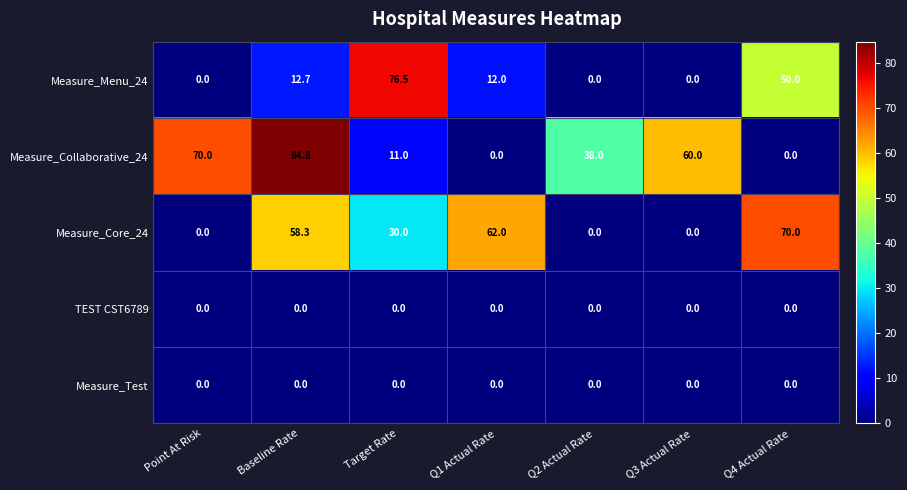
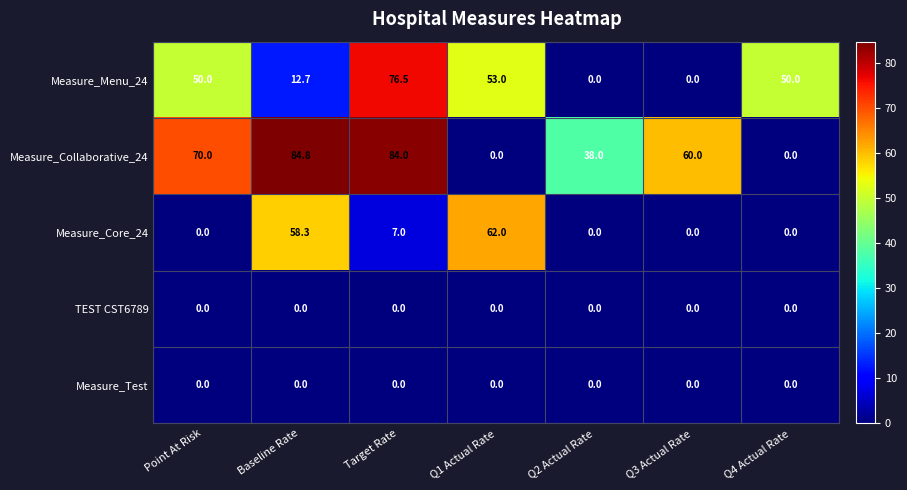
Measure_Menu_24, Point At Risk: 0.0 -> 50.0
Measure_Menu_24, Q1 Actual Rate: 12.0 -> 53.0
Measure_Collaborative_24, Target Rate: 11.0 -> 84.0
Measure_Core_24, Target Rate: 30.0 -> 7.0
Measure_Core_24, Q4 Actual Rate: 70.0 -> 0.0
